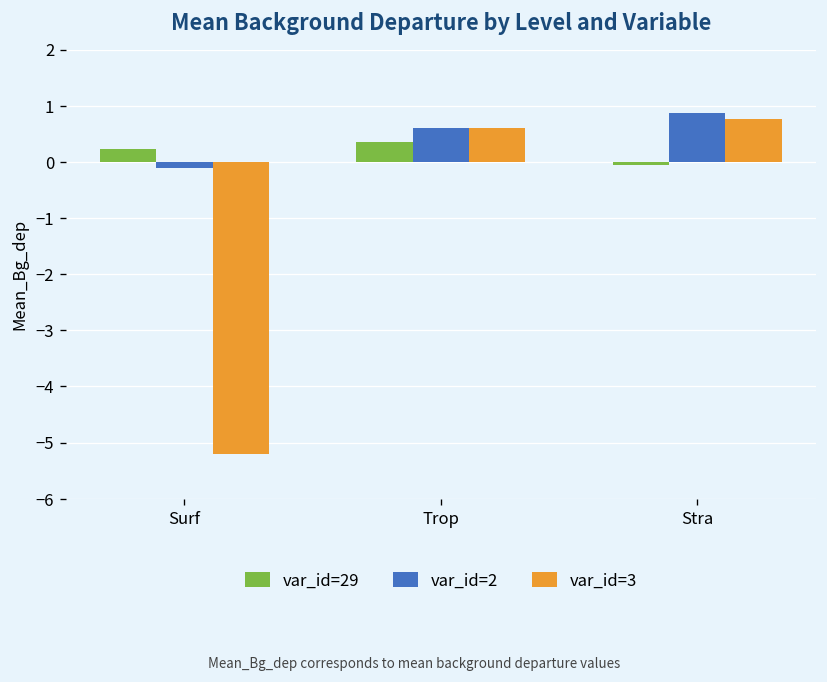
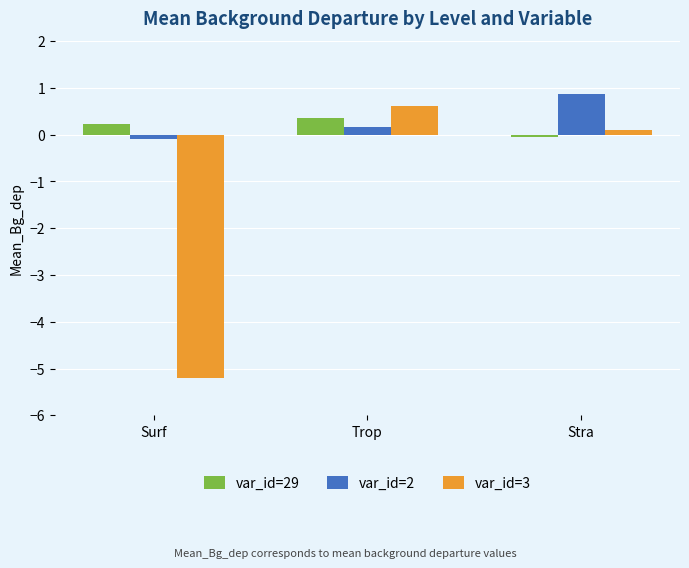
var_id=2, Trop: 0.6 -> 0.2
var_id=3, Stra: 0.8 -> 0.1
